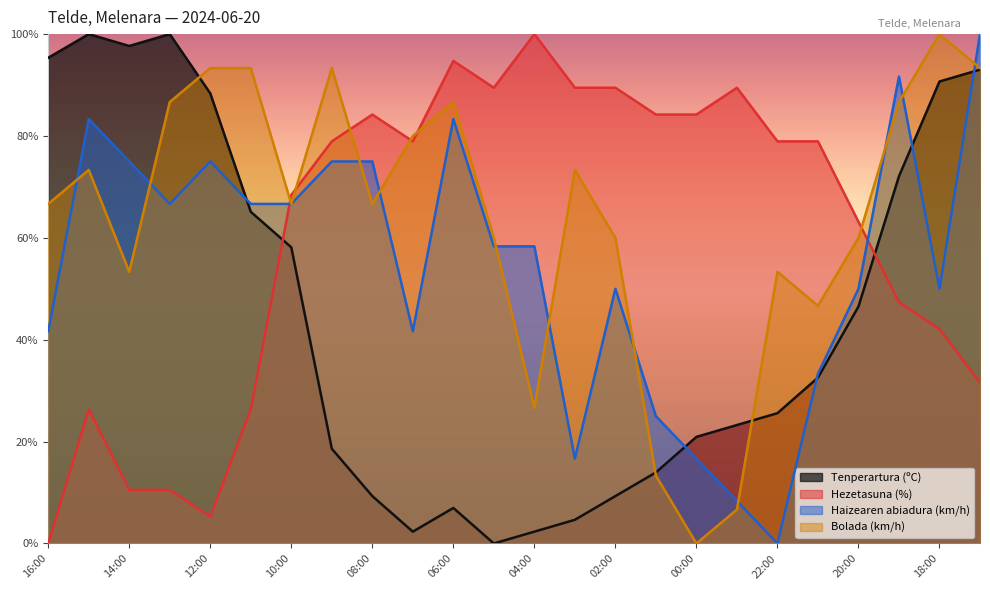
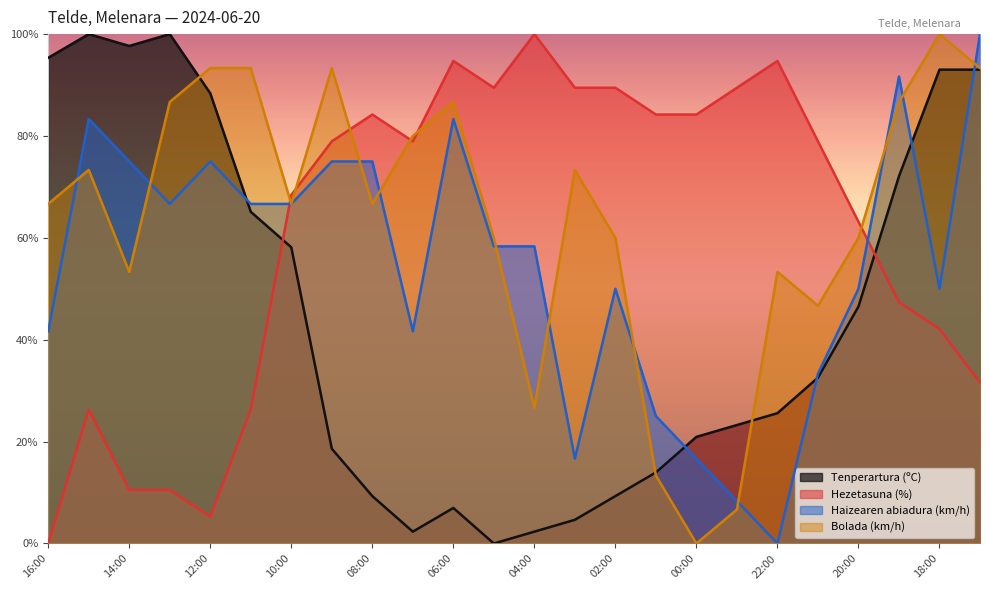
Hezetasuna (%), 22:00: 79% -> 95%
Tenperartura (ºC), 18:00: 91% -> 93%
